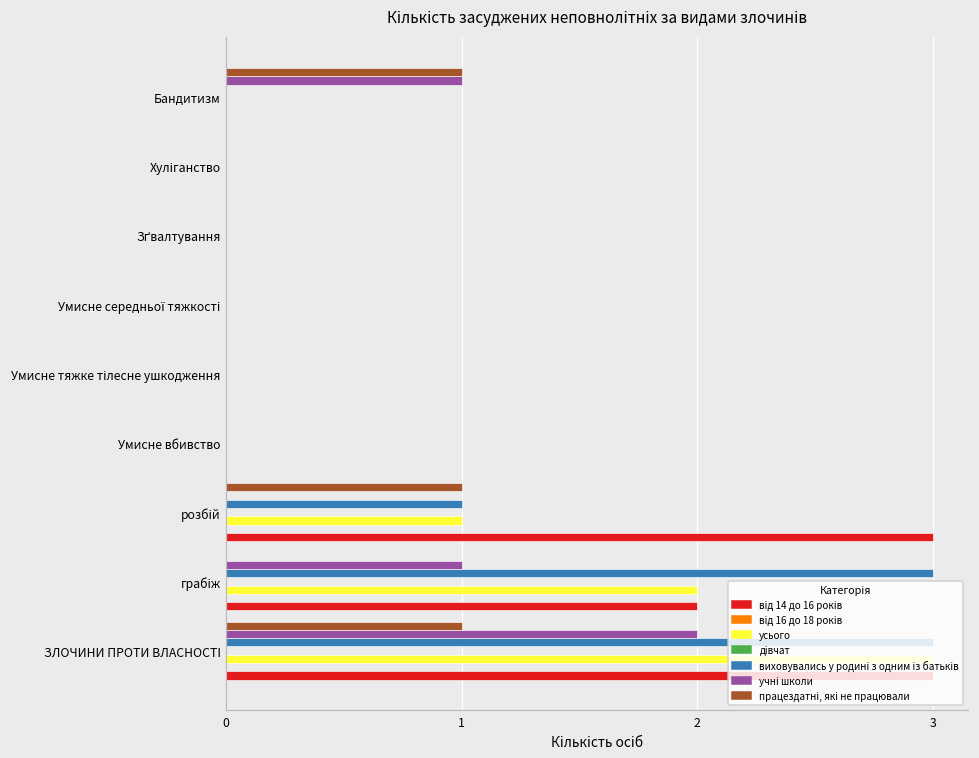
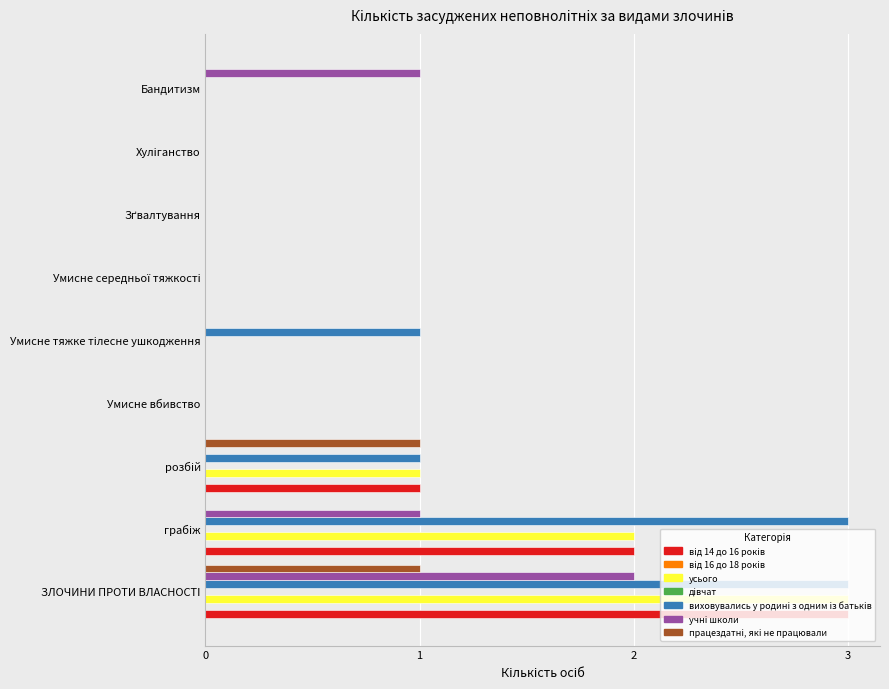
працездатні, які не працювали, Бандитизм: 1 -> 0
виховувались у родині з одним із батьків, Умисне тяжке тілесне ушкодження: 0 -> 1
від 14 до 16 років, розбій: 3 -> 1
